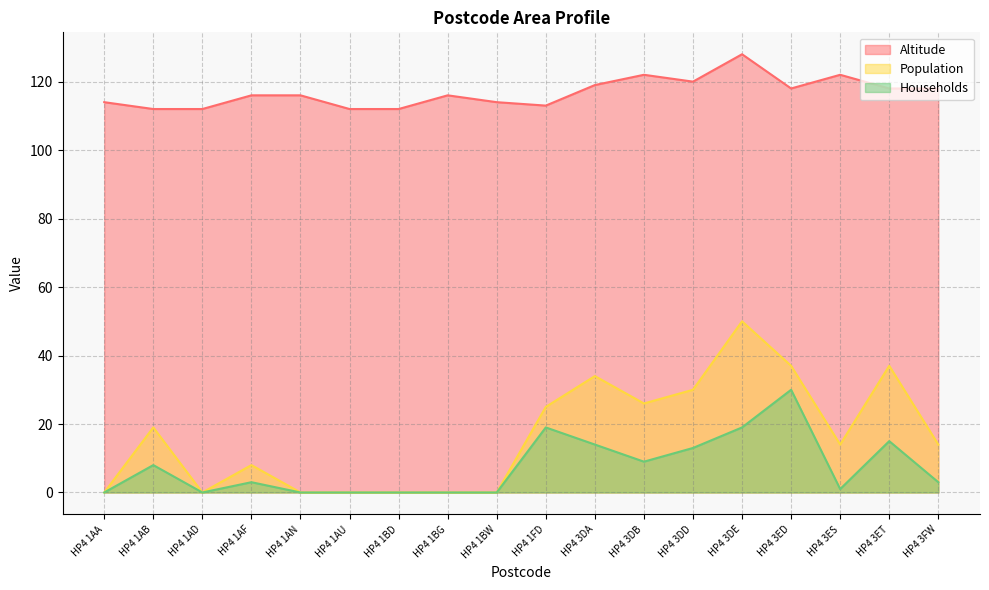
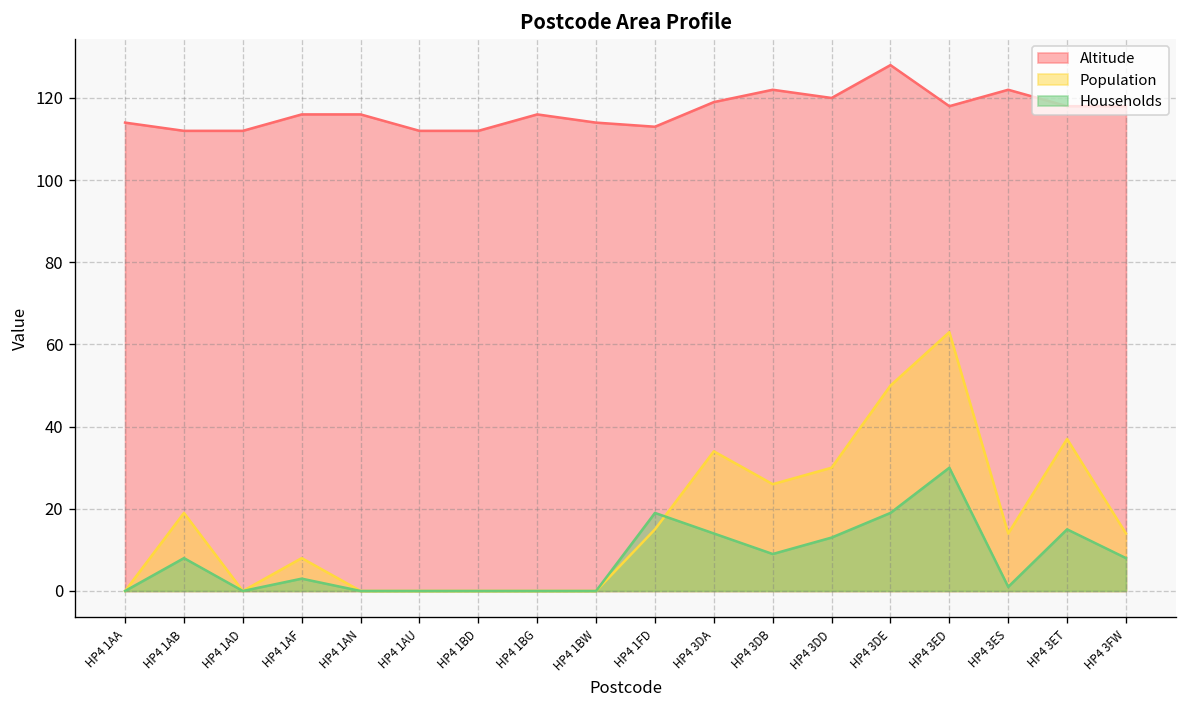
Population, HP4 1FD: 25 -> 15
Population, HP4 3ED: 37 -> 63
Households, HP4 3FW: 3 -> 8
